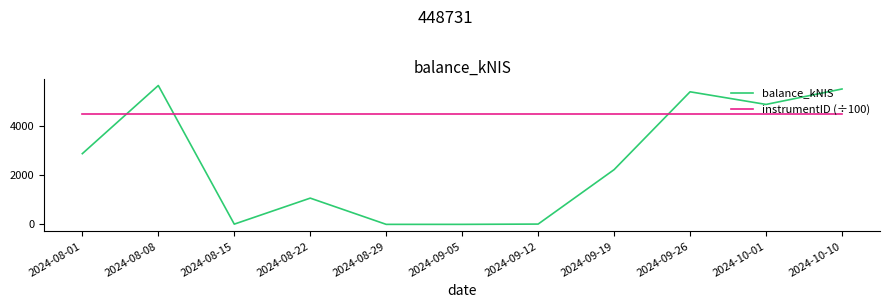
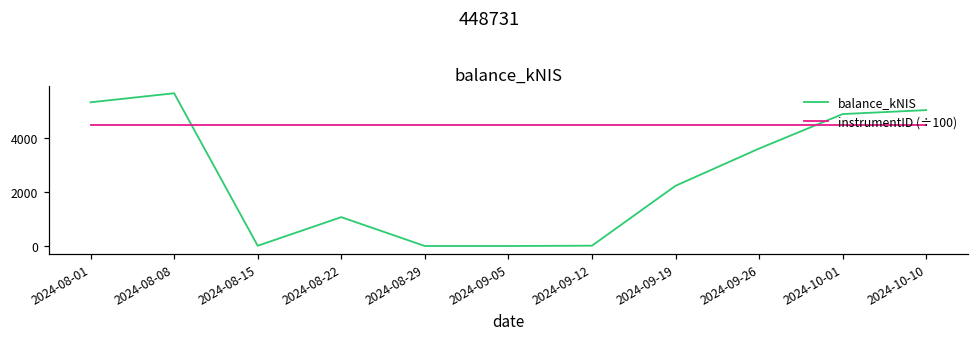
balance_kNIS, 2024-08-01: 2900 -> 5300
balance_kNIS, 2024-09-26: 5400 -> 3600
balance_kNIS, 2024-10-10: 5500 -> 5000
